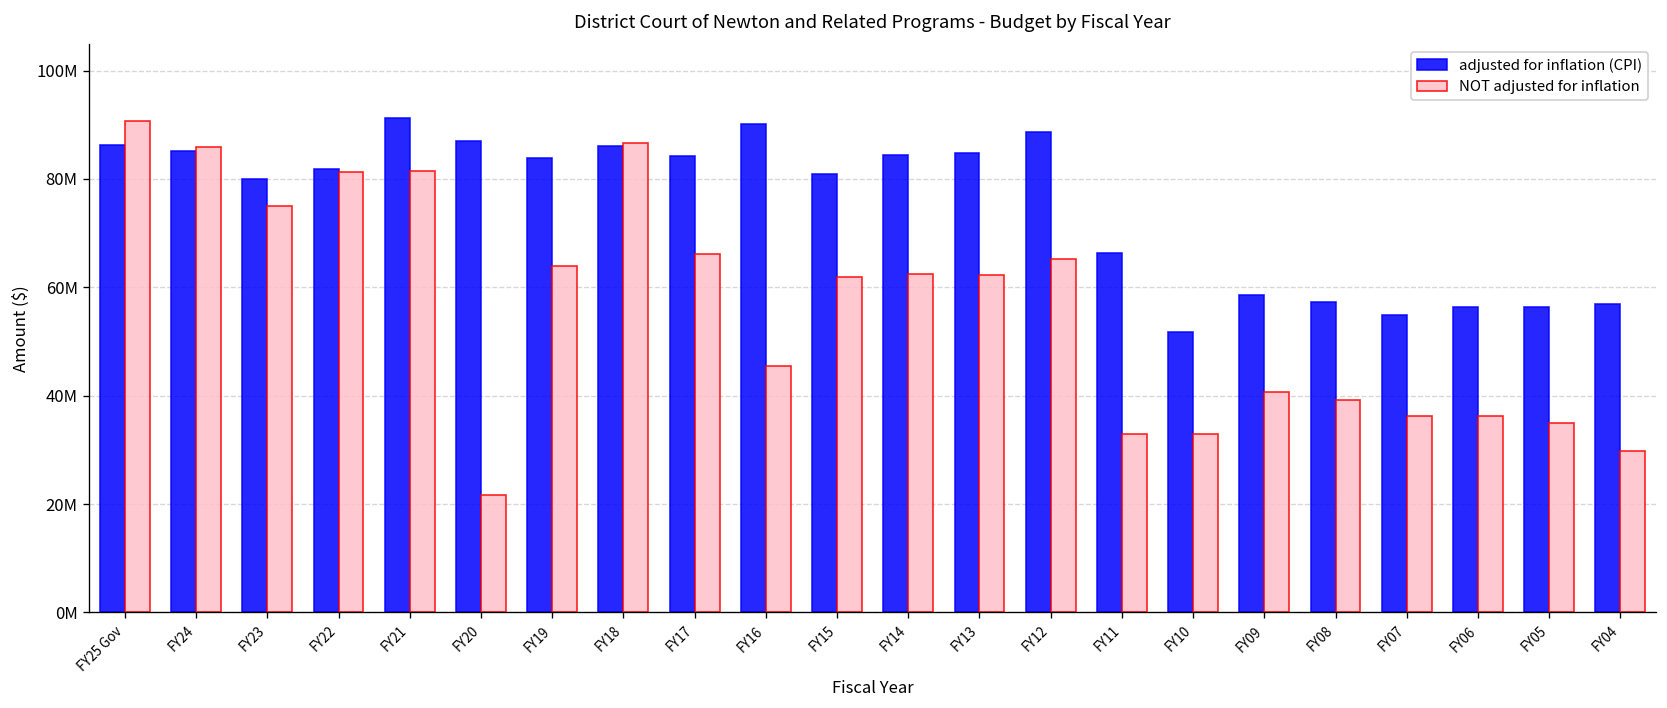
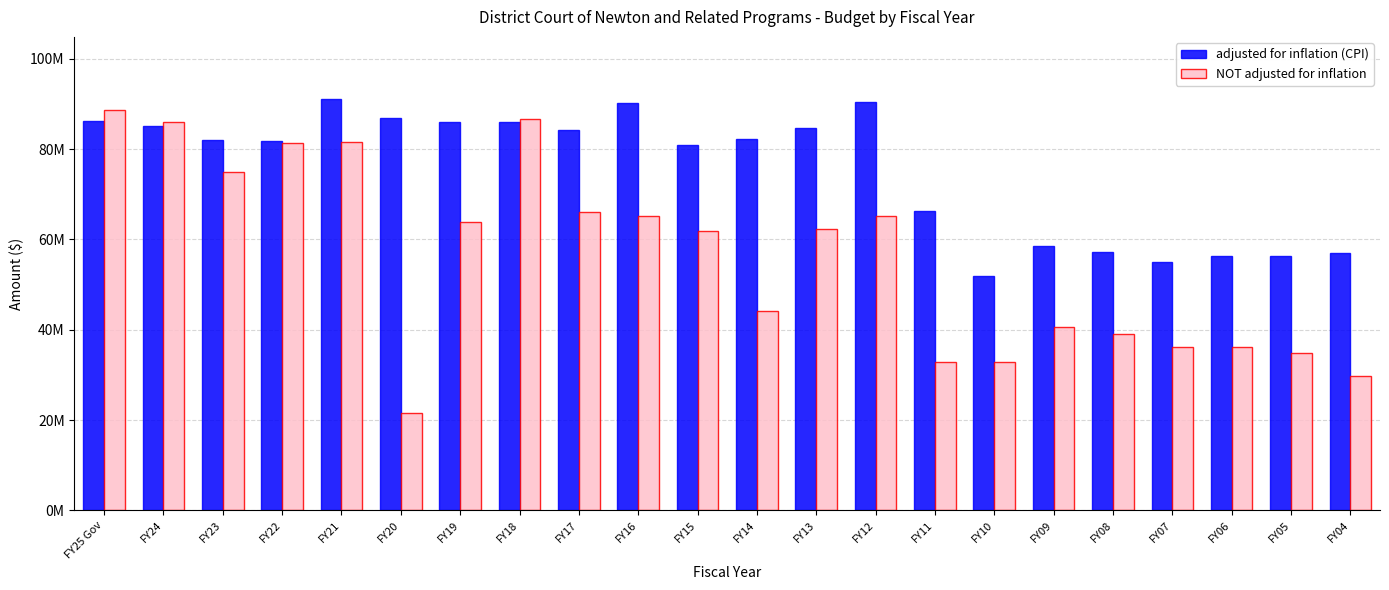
NOT adjusted for inflation, FY25 Gov: 91000000 -> 89000000
adjusted for inflation (CPI), FY23: 80000000 -> 82000000
adjusted for inflation (CPI), FY19: 84000000 -> 86000000
NOT adjusted for inflation, FY16: 45000000 -> 65000000
adjusted for inflation (CPI), FY14: 84000000 -> 82000000
NOT adjusted for inflation, FY14: 62000000 -> 44000000
adjusted for inflation (CPI), FY12: 89000000 -> 90000000
